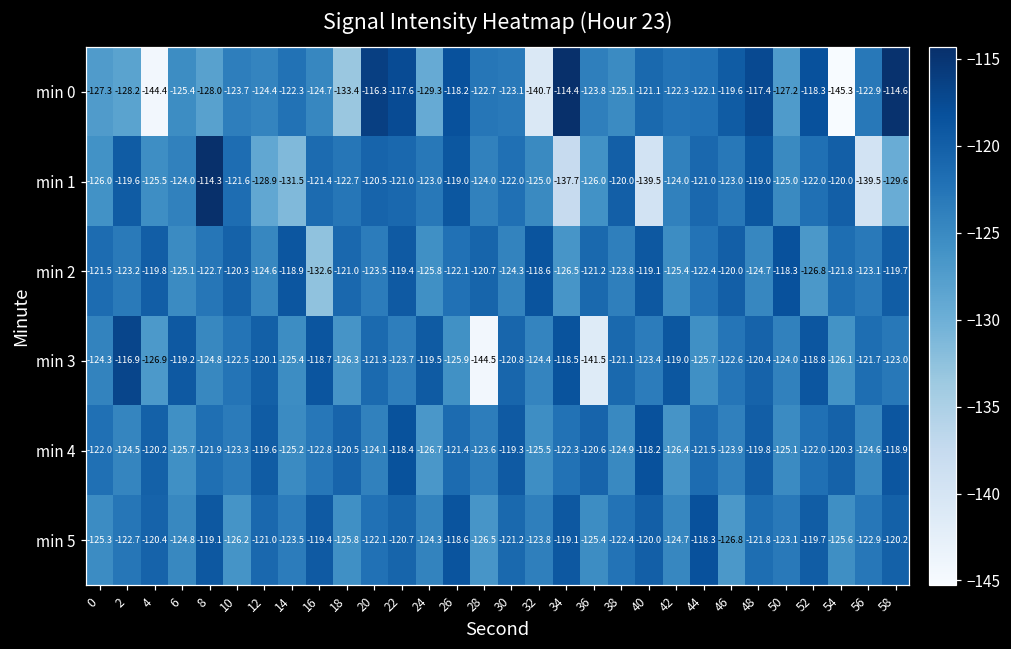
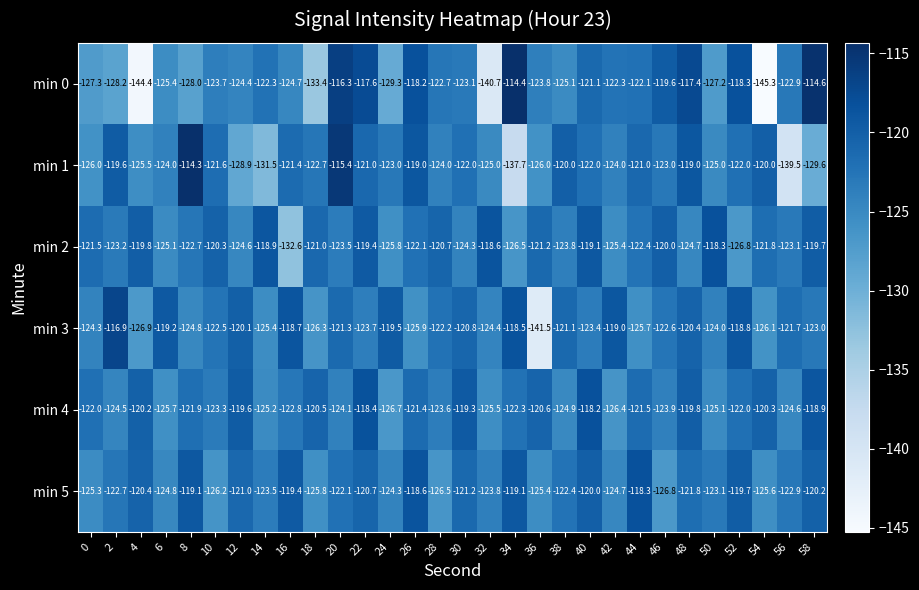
min 1, 20: -120.5 -> -115.4
min 1, 40: -139.5 -> -122.0
min 3, 28: -144.5 -> -122.2
